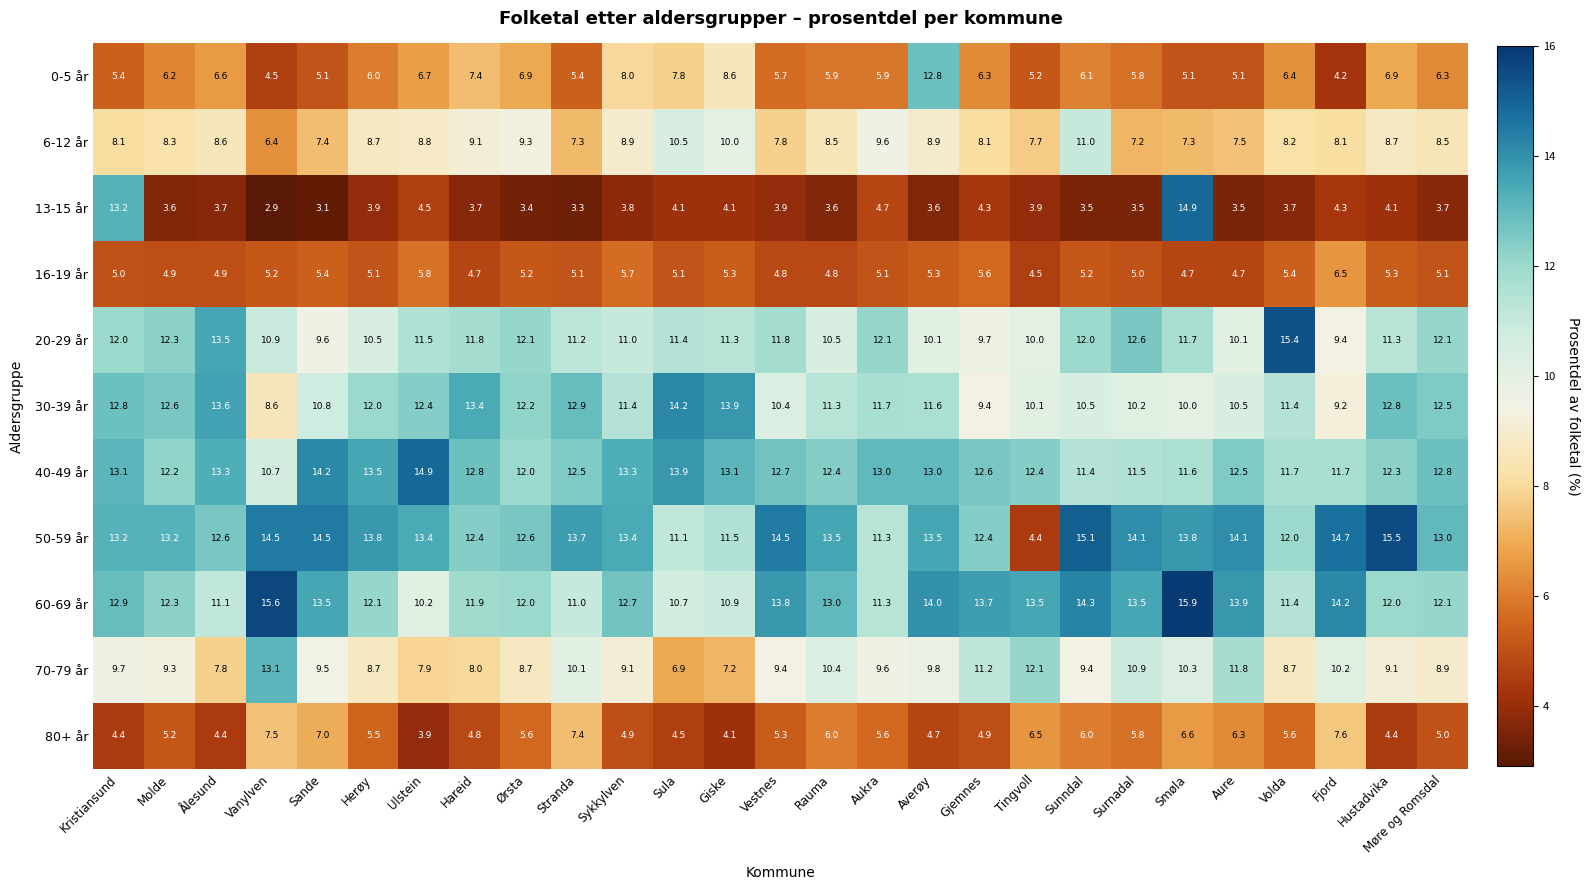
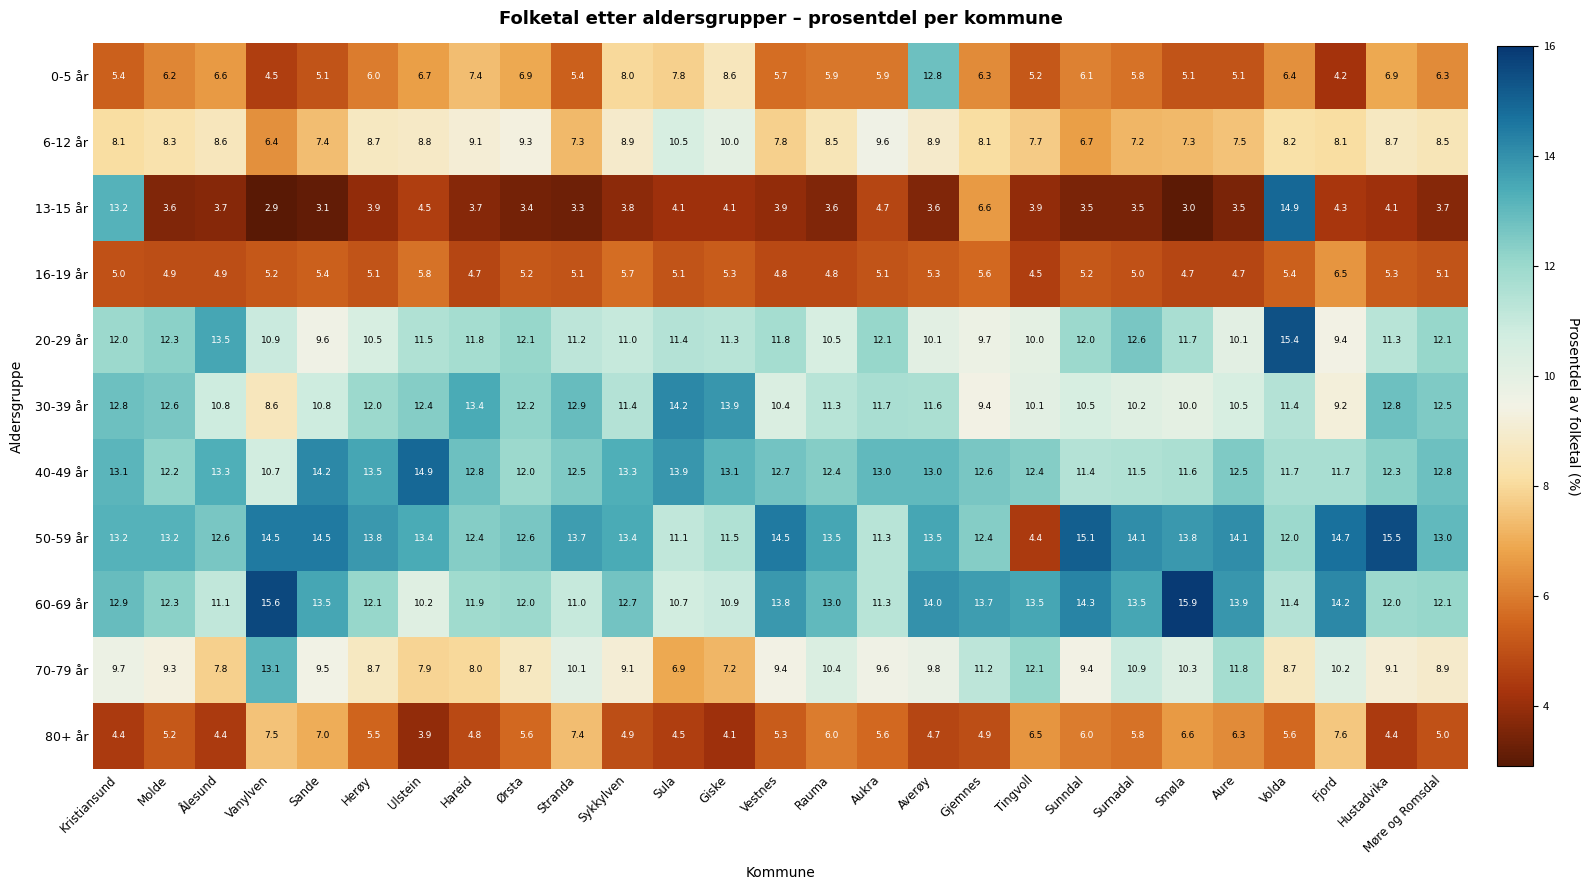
6-12 år, Sunndal: 11.0 -> 6.7
13-15 år, Gjemnes: 4.3 -> 6.6
13-15 år, Smøla: 14.9 -> 3.0
13-15 år, Volda: 3.7 -> 14.9
30-39 år, Ålesund: 13.6 -> 10.8
